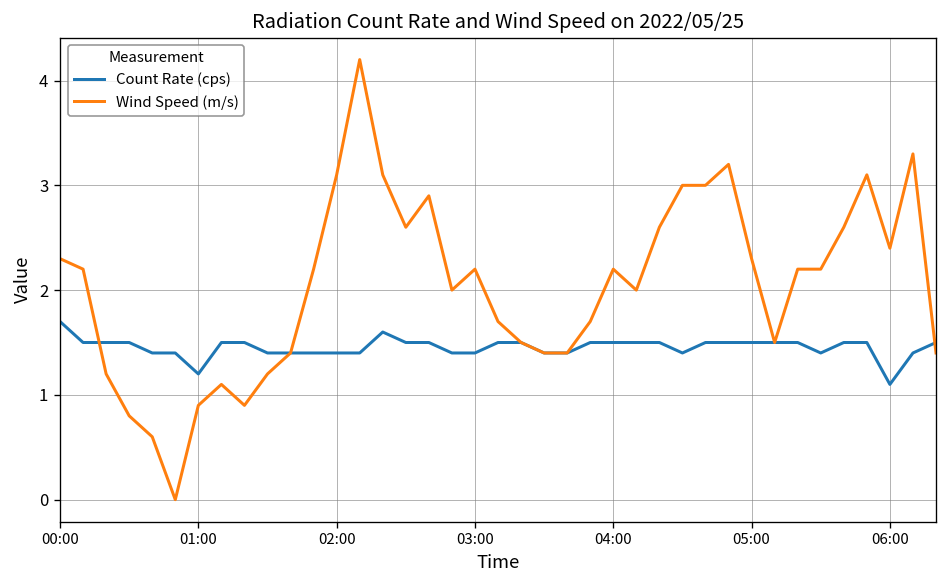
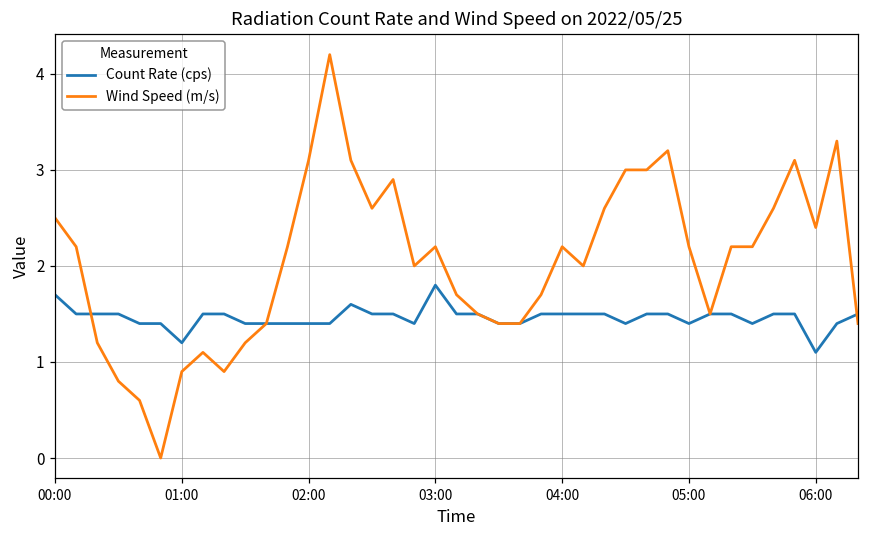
Wind Speed (m/s), 00:00: 2.3 -> 2.5
Count Rate (cps), 03:00: 1.4 -> 1.8
Count Rate (cps), 05:00: 1.5 -> 1.4
Wind Speed (m/s), 05:00: 2.3 -> 2.2
